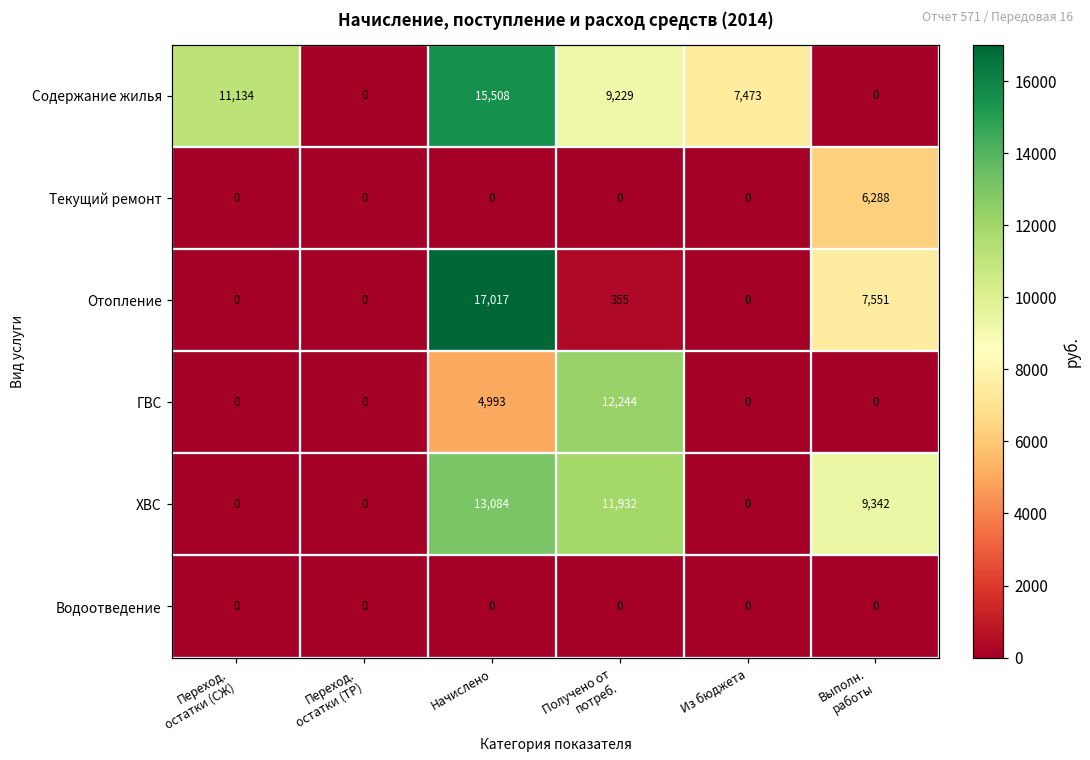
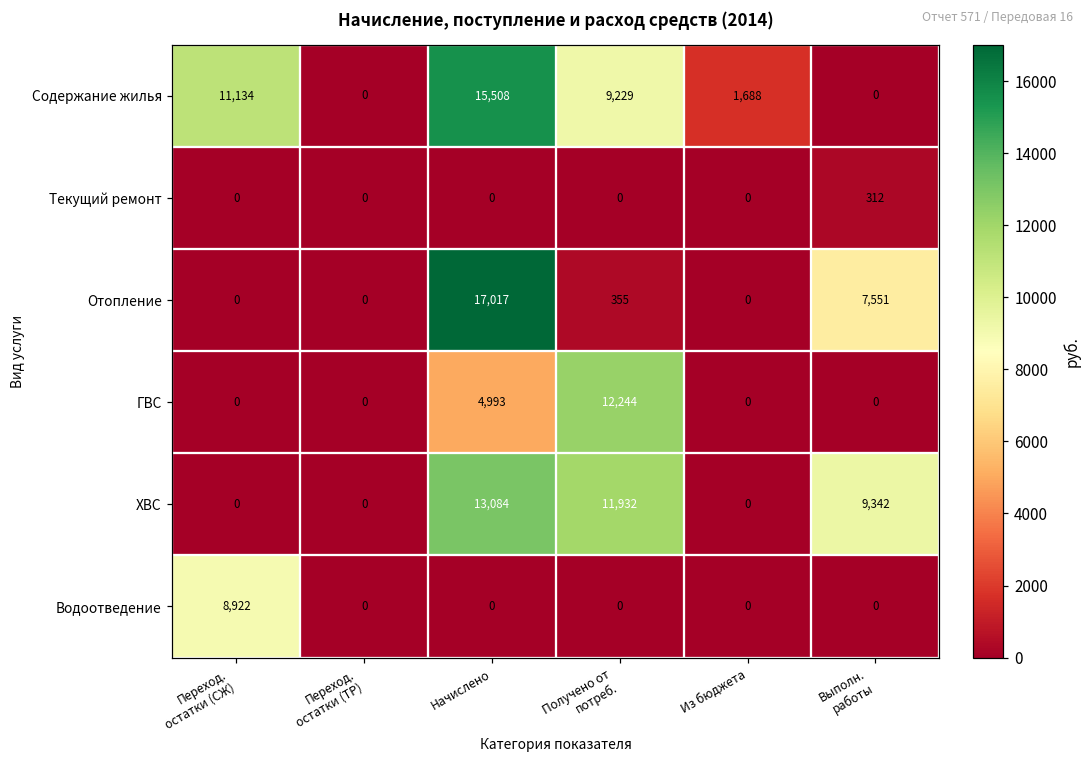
Содержание жилья, Из бюджета: 7,473 -> 1,688
Текущий ремонт, Выполн. работы: 6,288 -> 312
Водоотведение, Переход. остатки (СЖ): 0 -> 8,922
